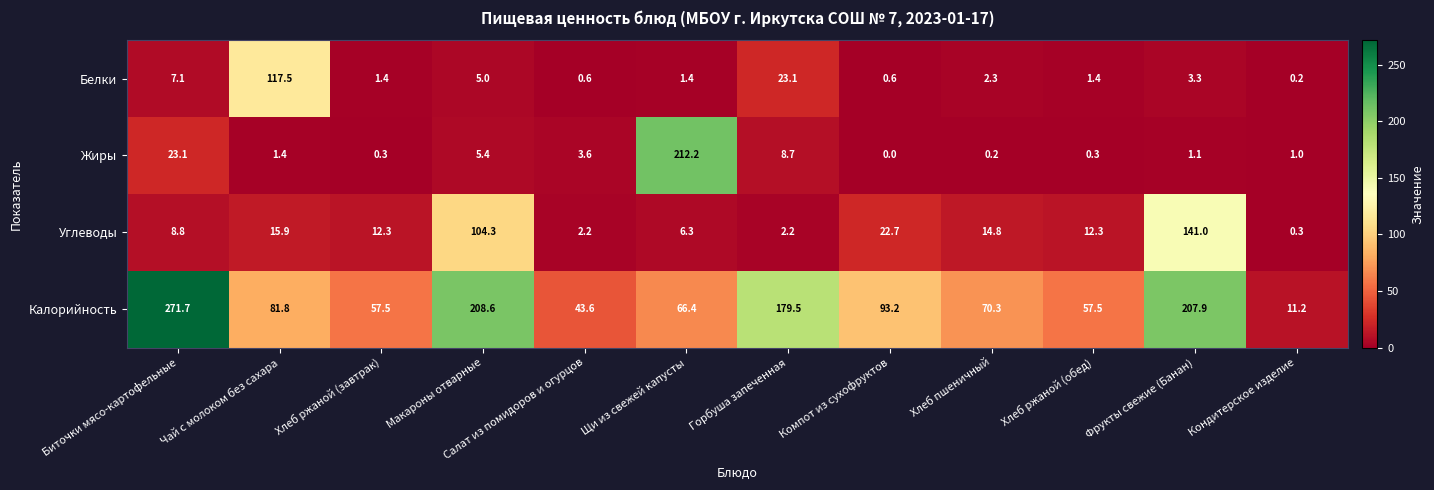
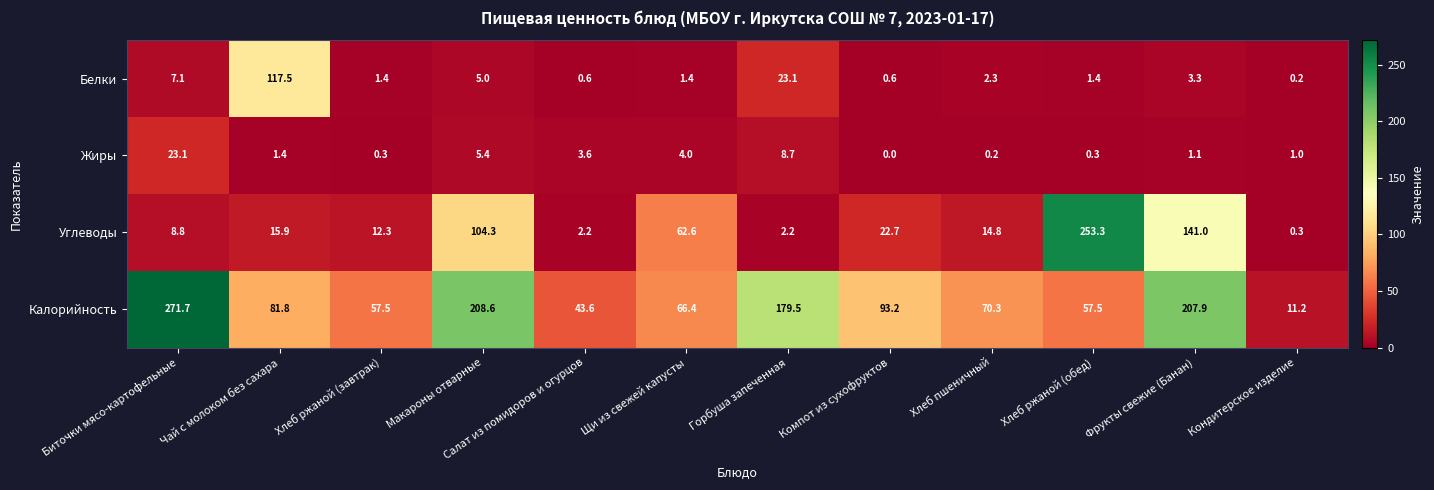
Жиры, Щи из свежей капусты: 212.2 -> 4.0
Углеводы, Щи из свежей капусты: 6.3 -> 62.6
Углеводы, Хлеб ржаной (обед): 12.3 -> 253.3
